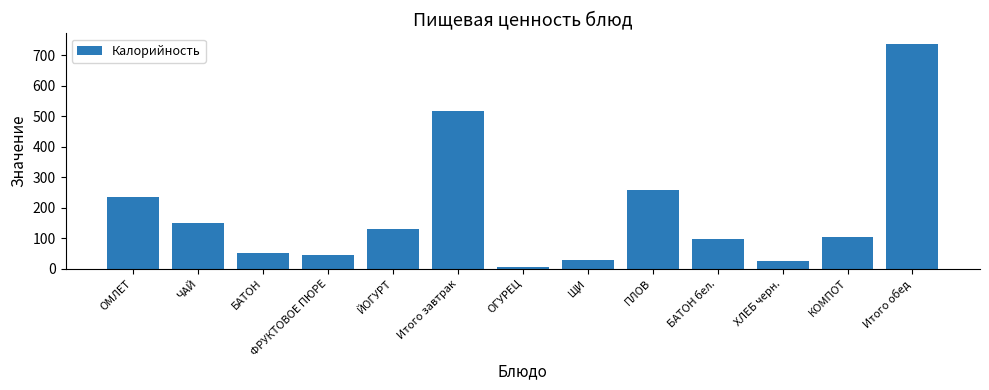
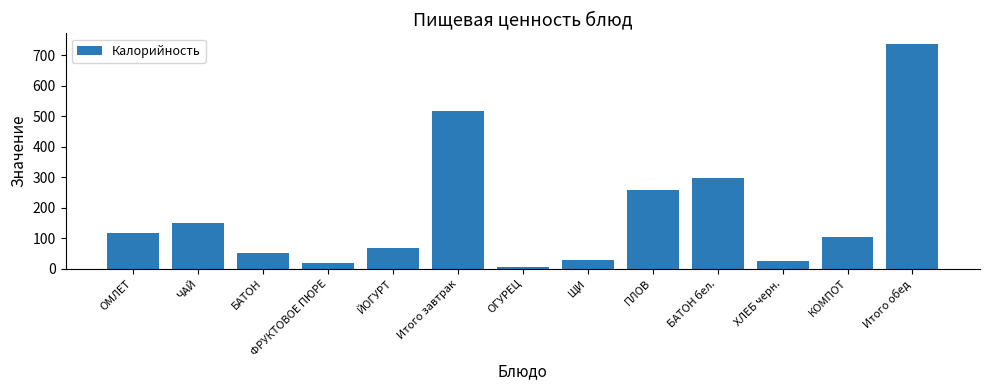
ОМЛЕТ: 240 -> 120
ФРУКТОВОЕ ПЮРЕ: 50 -> 20
ЙОГУРТ: 130 -> 70
БАТОН бел.: 100 -> 300
